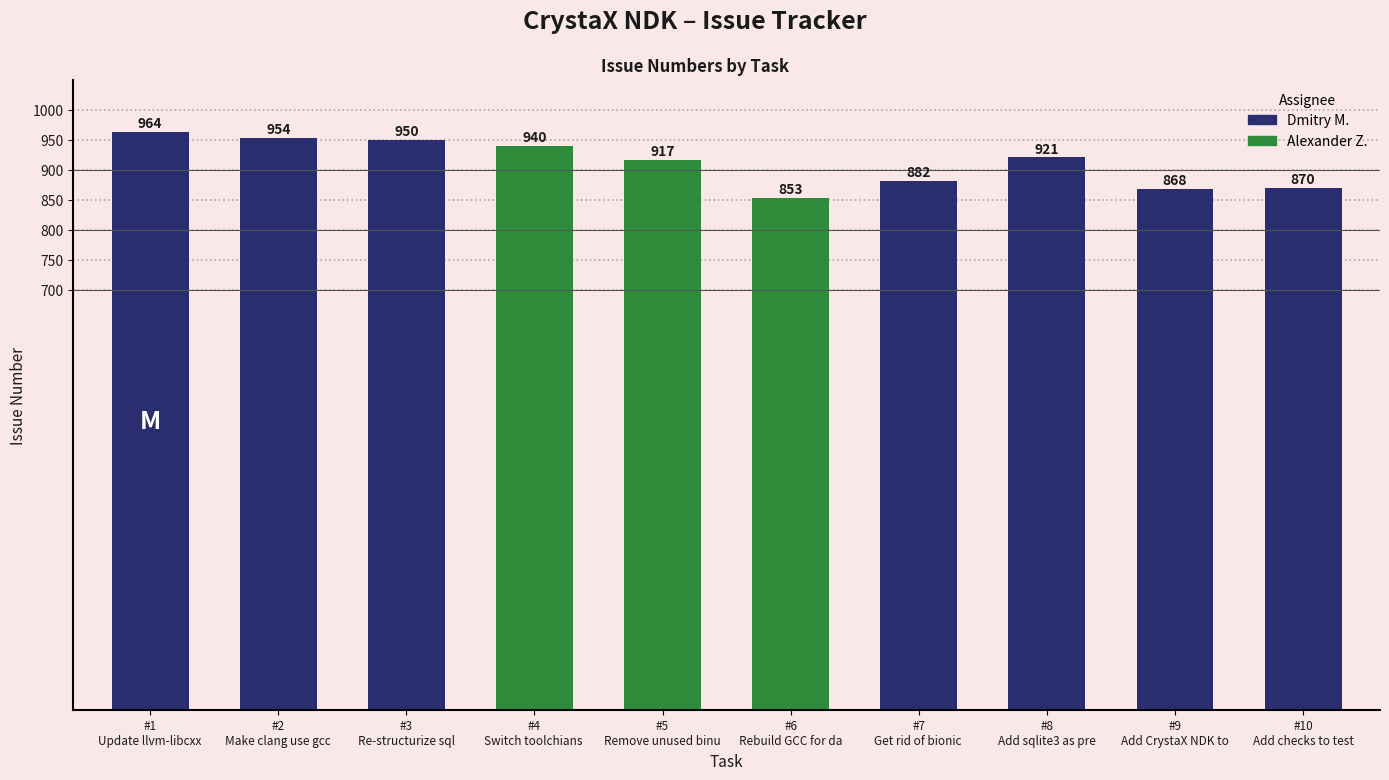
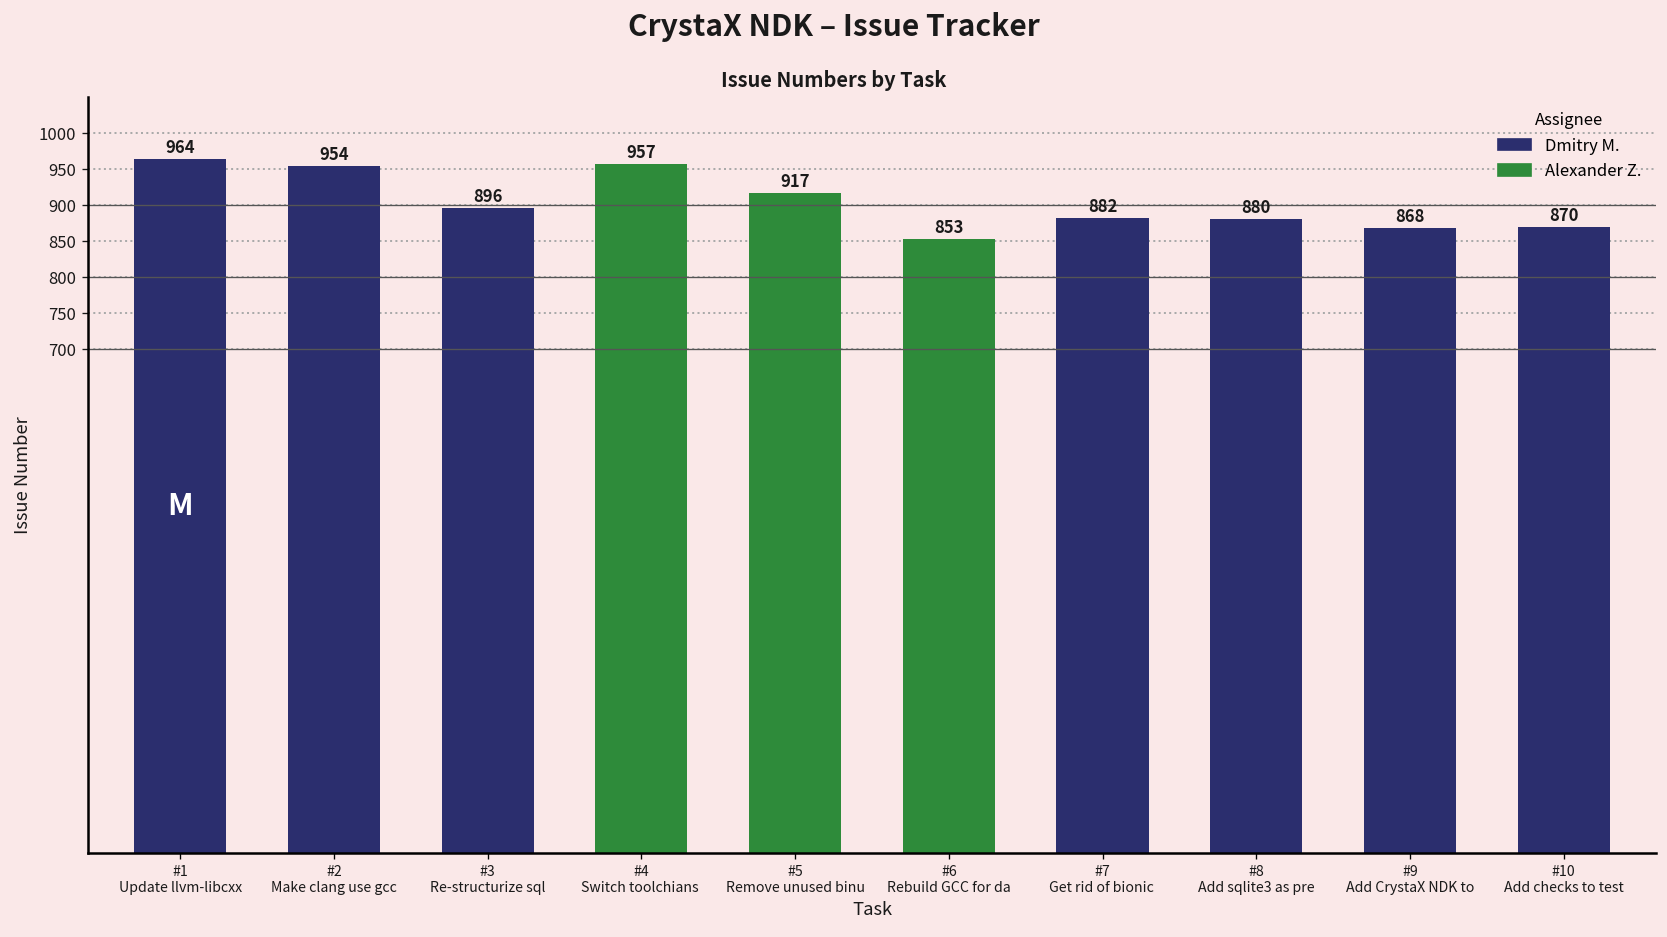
#3 Re-structurize sql: 950 -> 896
#4 Switch toolchians: 940 -> 957
#8 Add sqlite3 as pre: 921 -> 880
